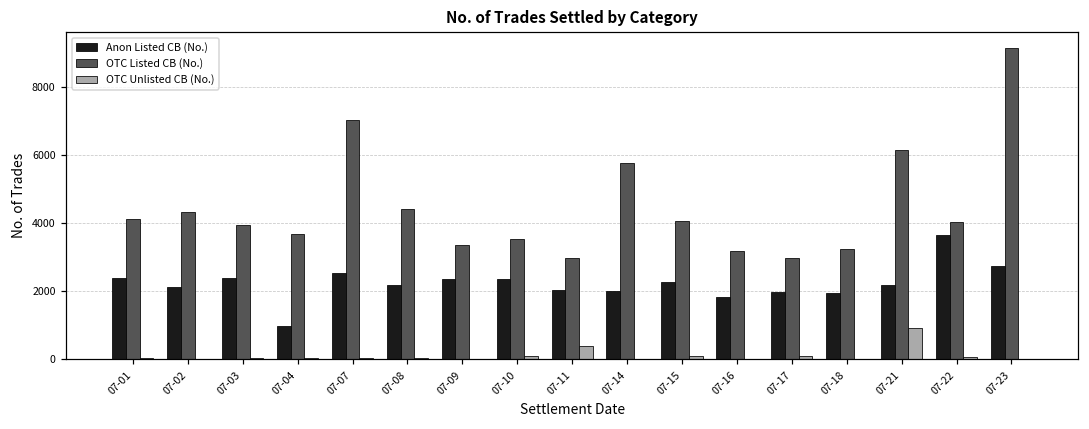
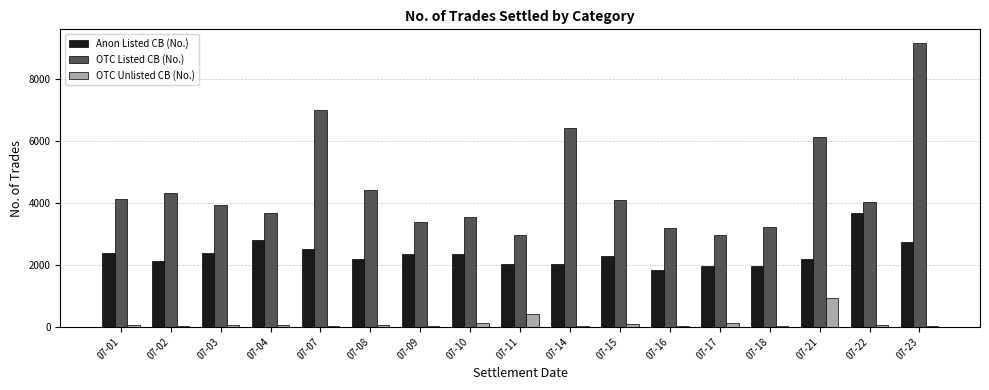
Anon Listed CB (No.), 07-04: 1000 -> 2800
OTC Listed CB (No.), 07-14: 5800 -> 6400
